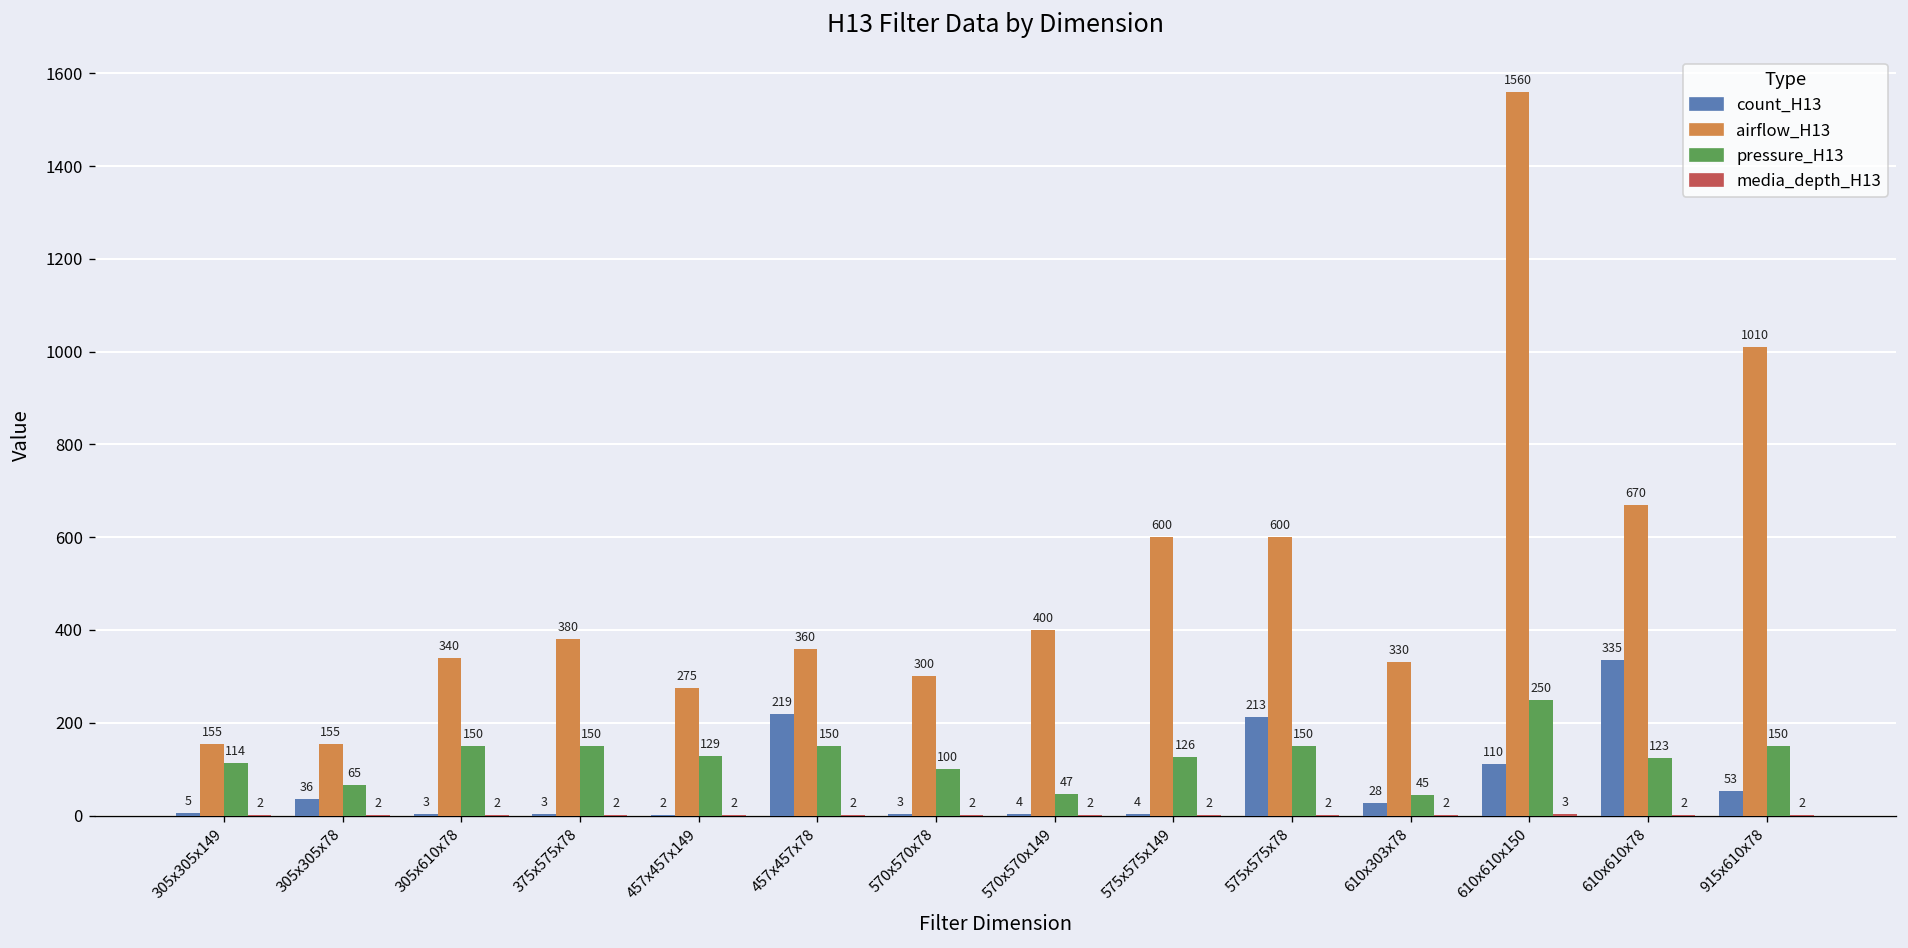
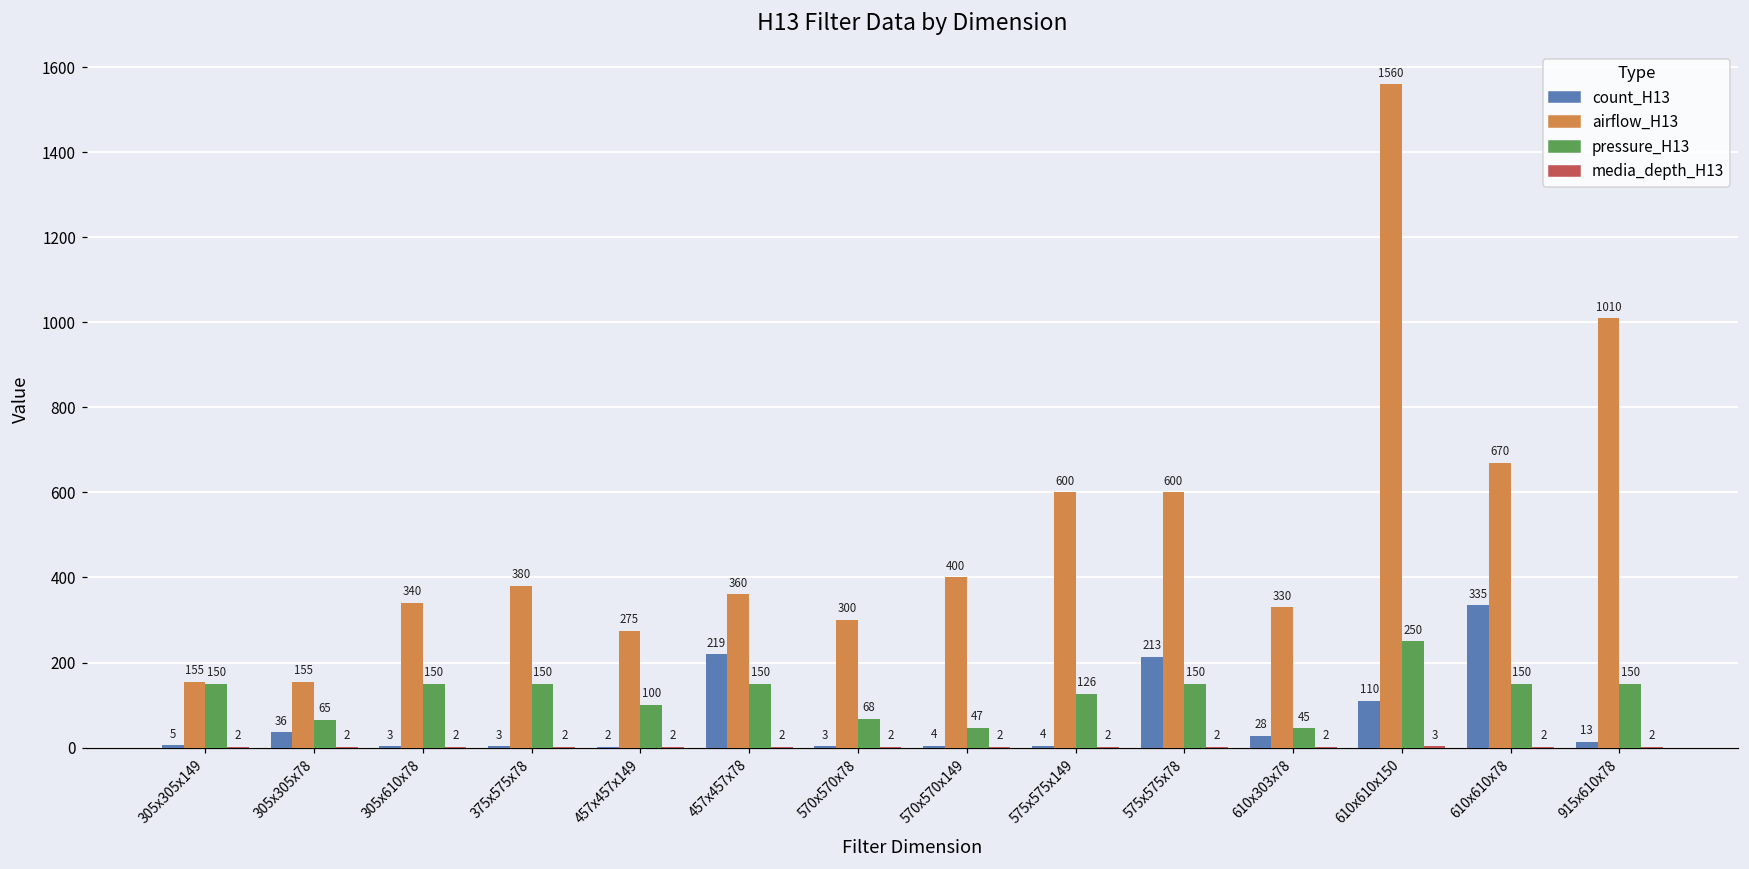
pressure_H13, 305x305x149: 114 -> 150
pressure_H13, 457x457x149: 129 -> 100
pressure_H13, 570x570x78: 100 -> 68
pressure_H13, 610x610x78: 123 -> 150
count_H13, 915x610x78: 53 -> 13
